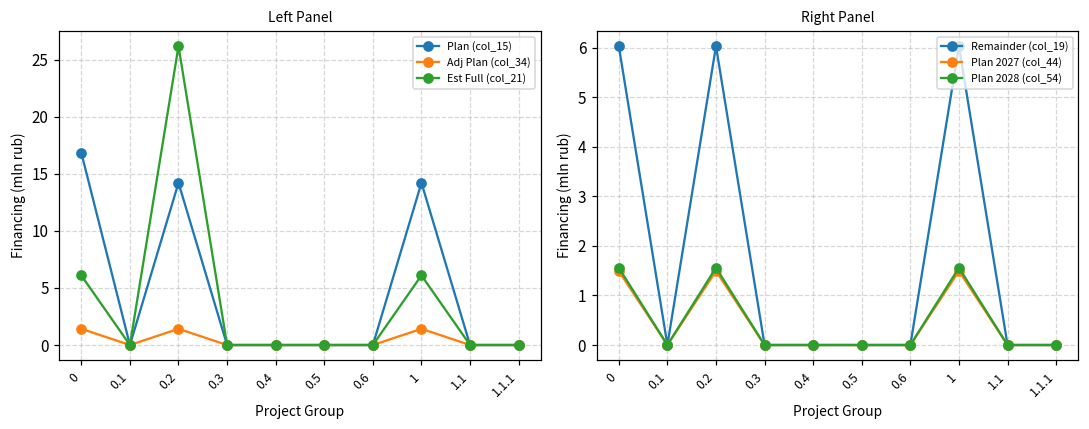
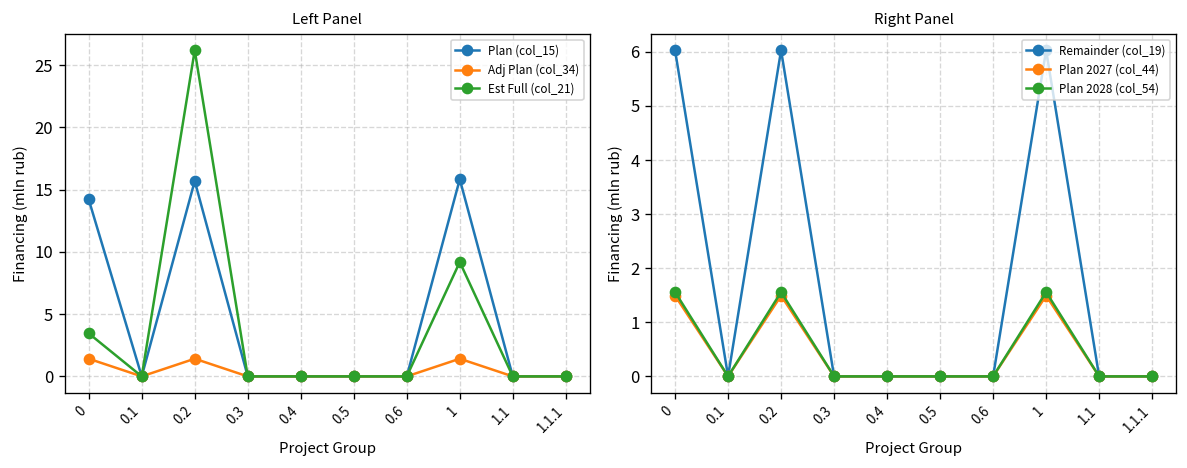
Left Panel, Plan (col_15), 0: 16.8 -> 14.2
Left Panel, Est Full (col_21), 0: 6.1 -> 3.5
Left Panel, Plan (col_15), 0.2: 14.2 -> 15.7
Left Panel, Plan (col_15), 1: 14.2 -> 15.8
Left Panel, Est Full (col_21), 1: 6.1 -> 9.2
